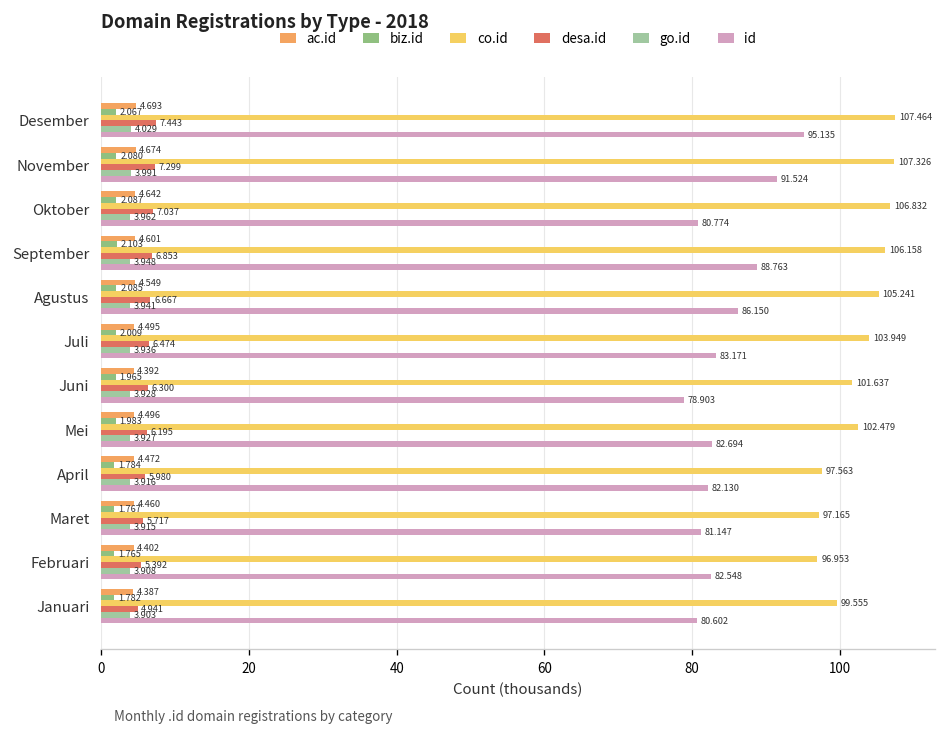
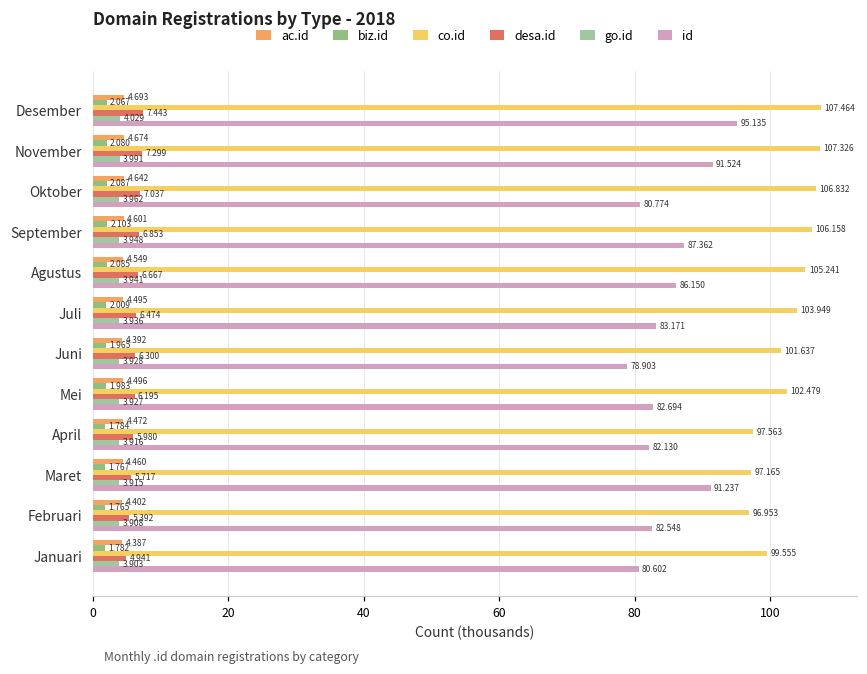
id, September: 88.763 -> 87.362
id, Maret: 81.147 -> 91.237
